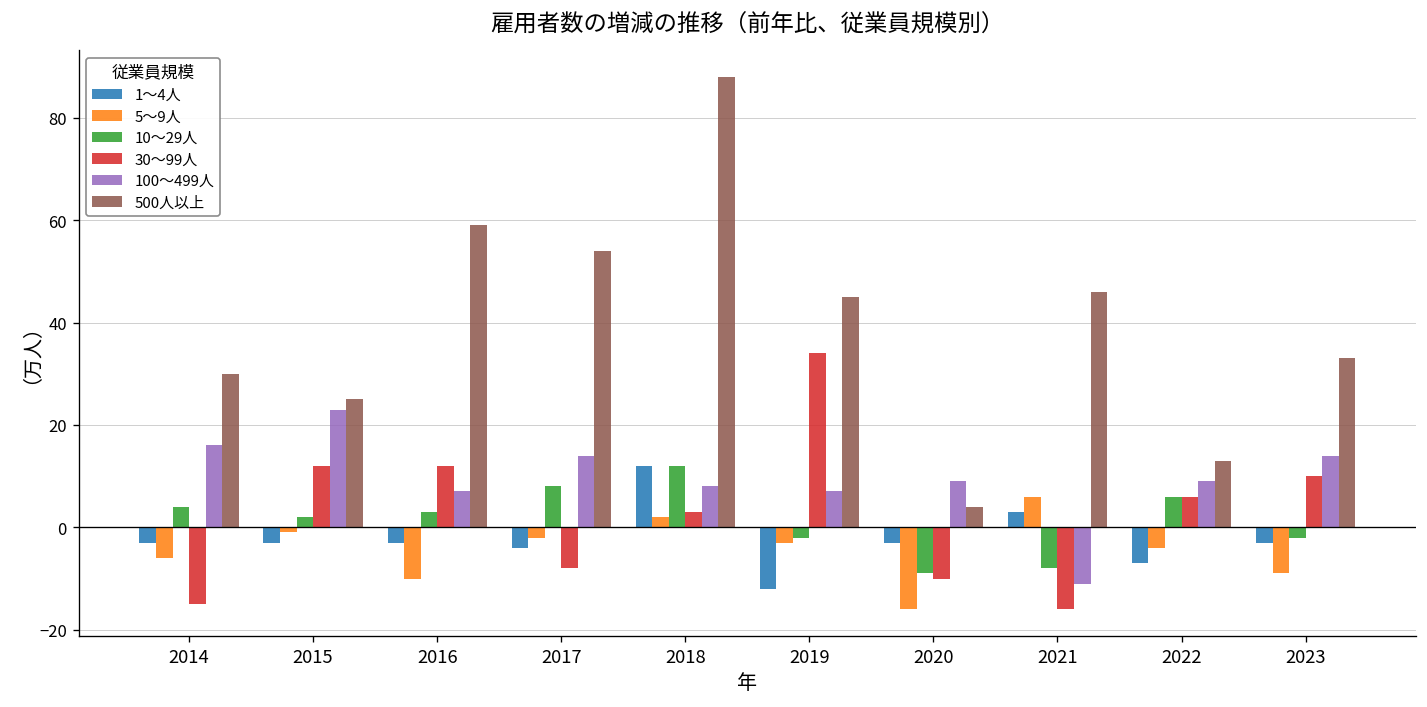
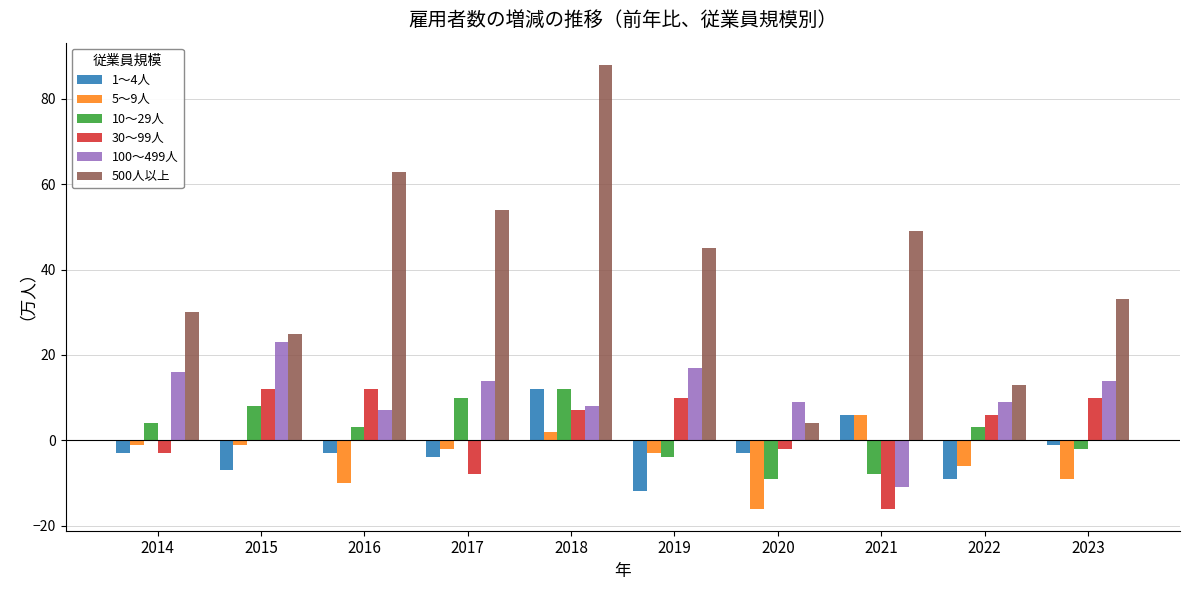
5～9人, 2014: -6 -> -1
30～99人, 2014: -15 -> -3
1～4人, 2015: -3 -> -7
10～29人, 2015: 2 -> 8
500人以上, 2016: 59 -> 63
10～29人, 2017: 8 -> 10
30～99人, 2018: 3 -> 7
10～29人, 2019: -2 -> -4
30～99人, 2019: 34 -> 10
100～499人, 2019: 7 -> 17
30～99人, 2020: -10 -> -2
1～4人, 2021: 3 -> 6
500人以上, 2021: 46 -> 49
1～4人, 2022: -7 -> -9
5～9人, 2022: -4 -> -6
10～29人, 2022: 6 -> 3
1～4人, 2023: -3 -> -1
